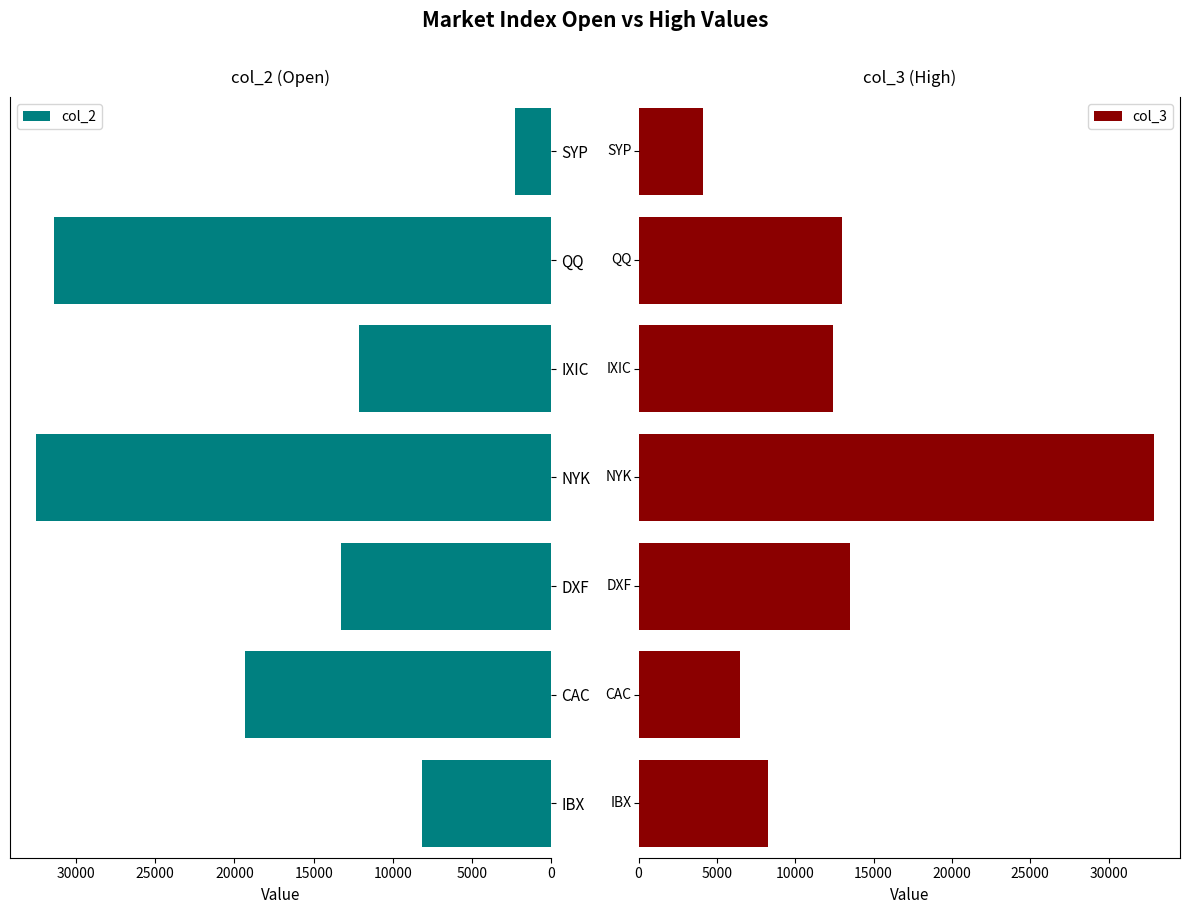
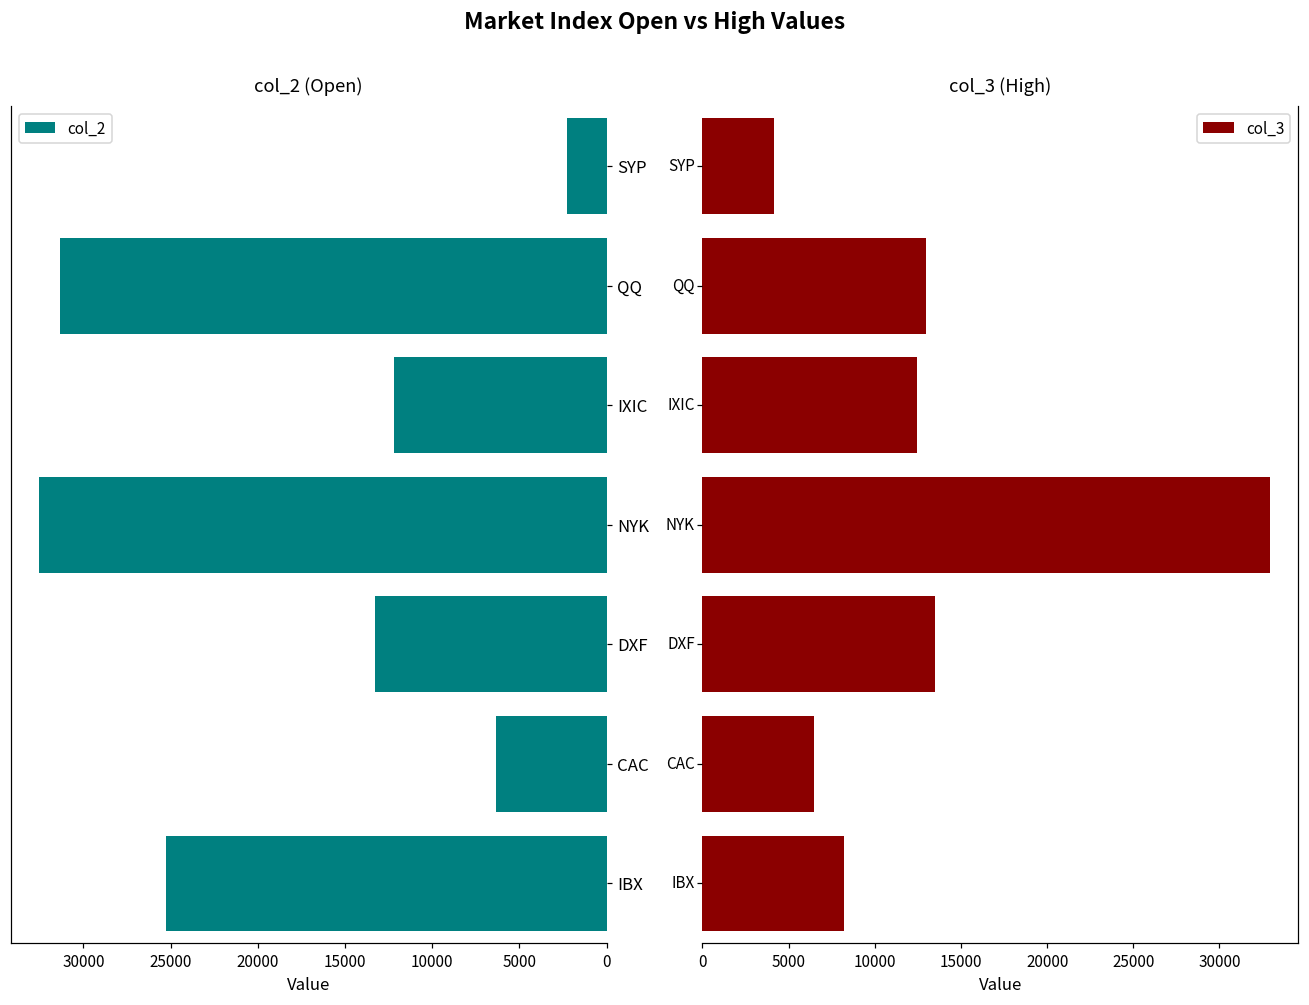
col_2 (Open), CAC: 19300 -> 6300
col_2 (Open), IBX: 8200 -> 25300
